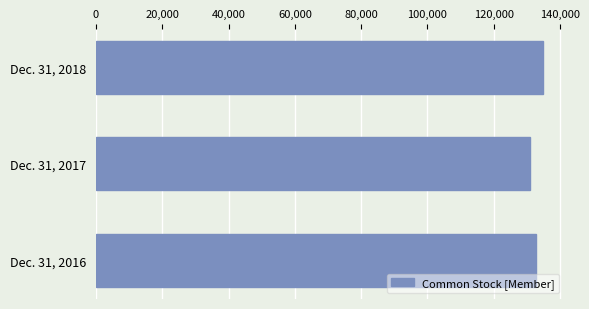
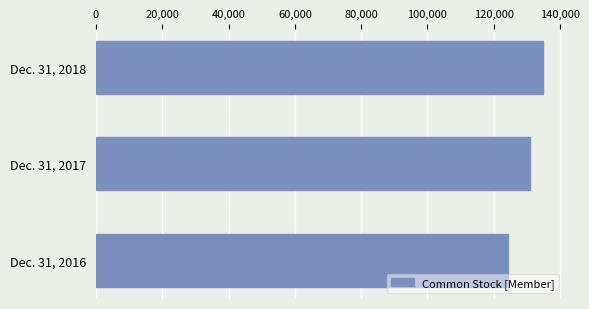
Dec. 31, 2016: 133,000 -> 124,000
